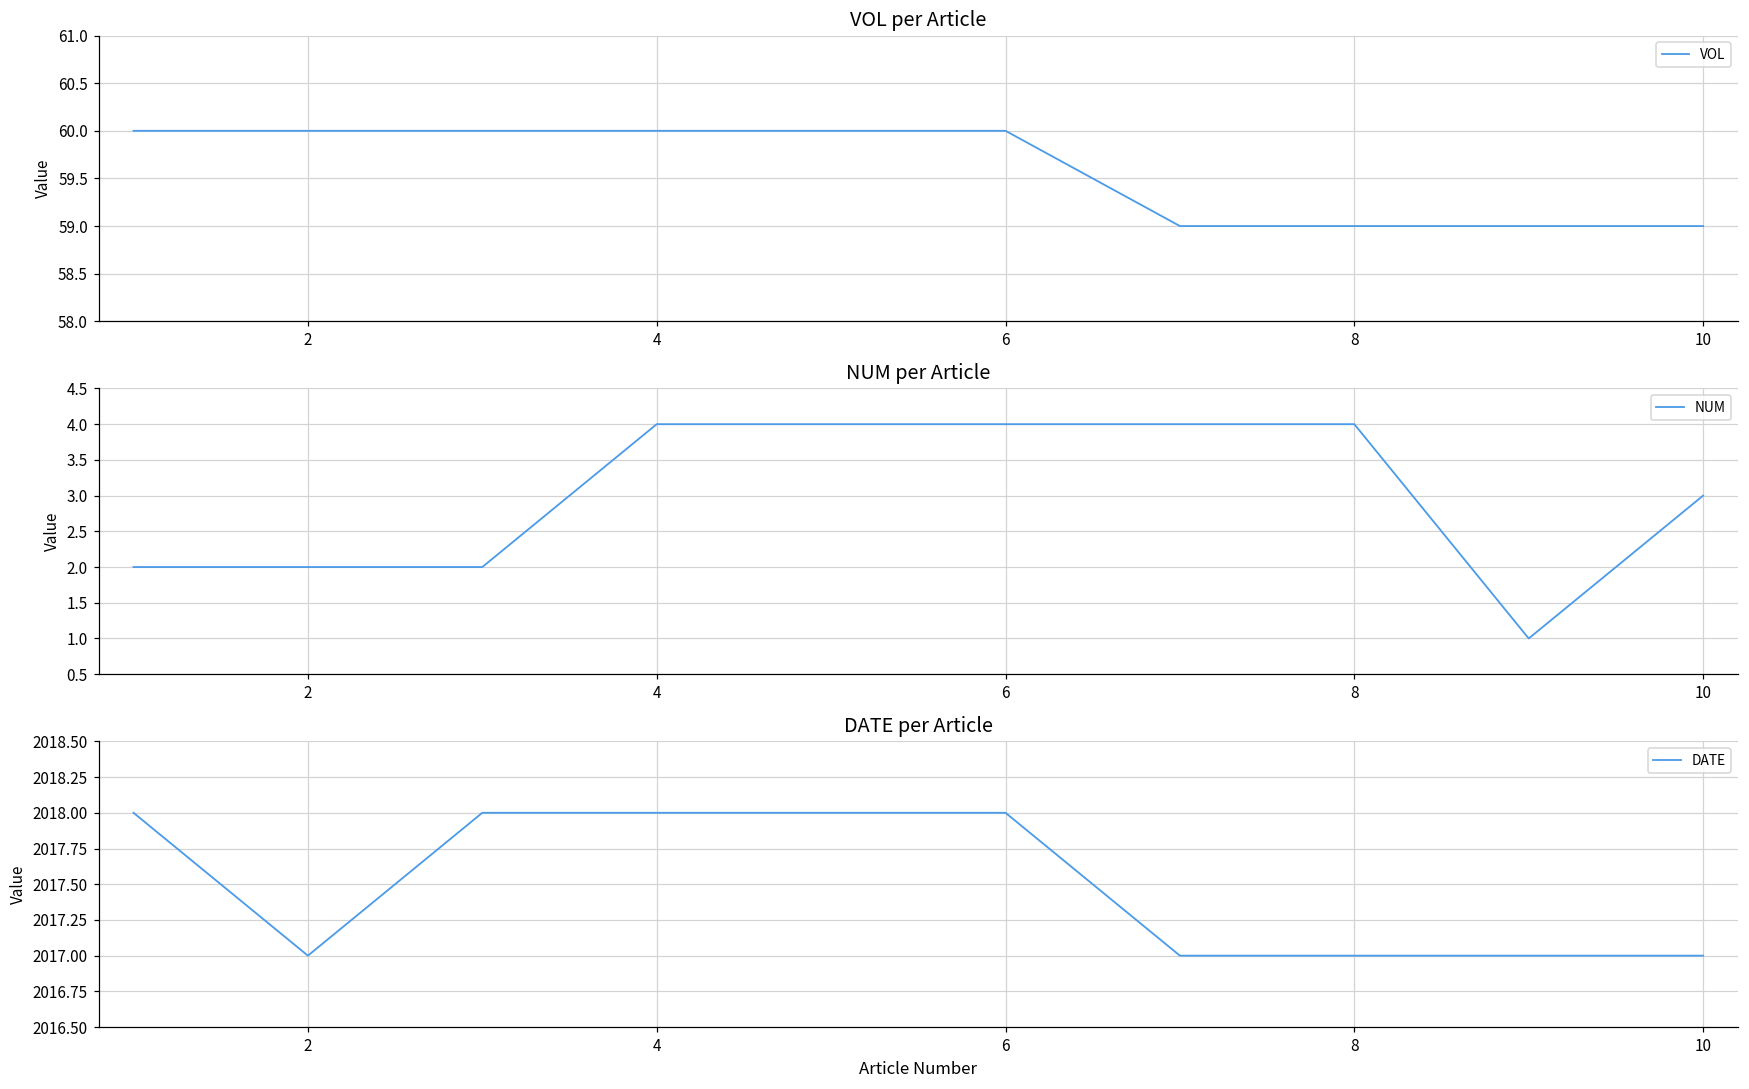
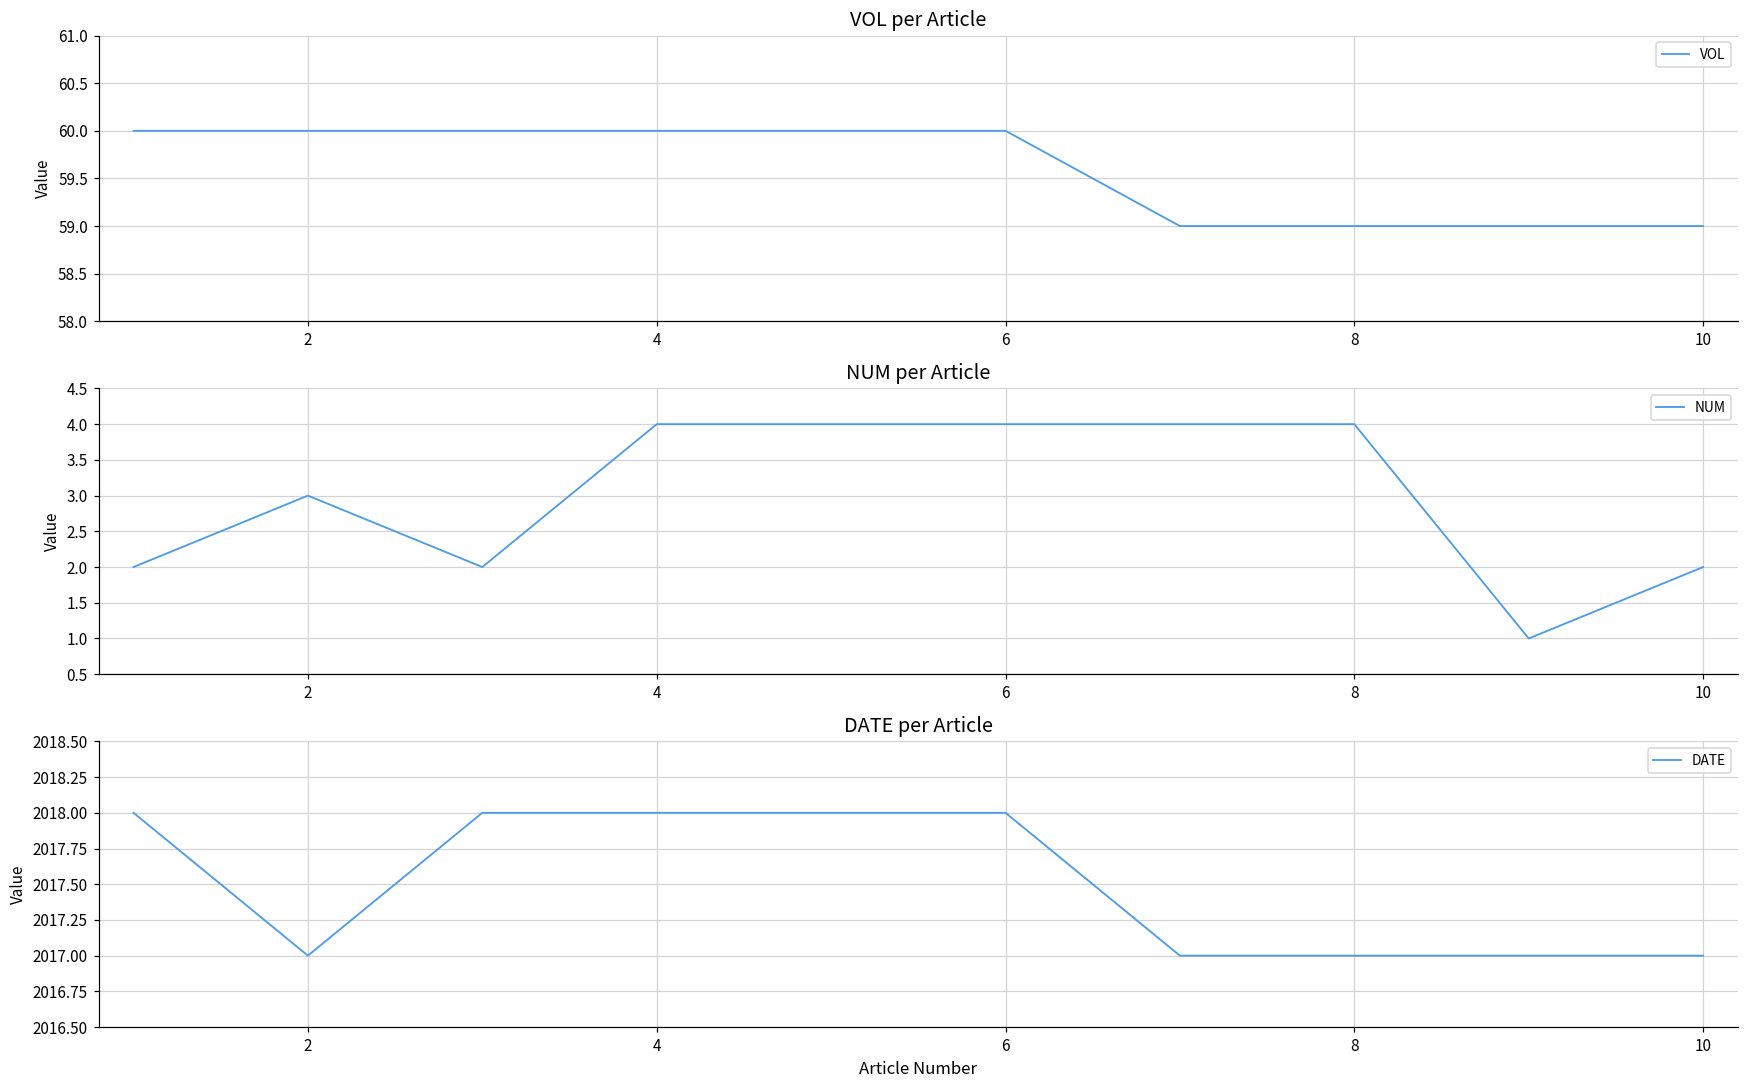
NUM per Article, 2: 2 -> 3
NUM per Article, 10: 3 -> 2
